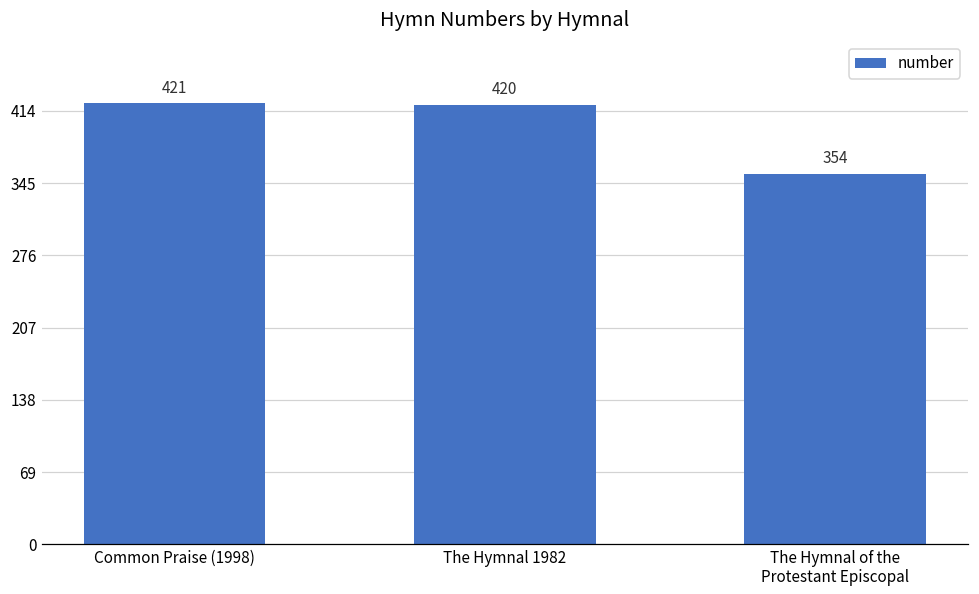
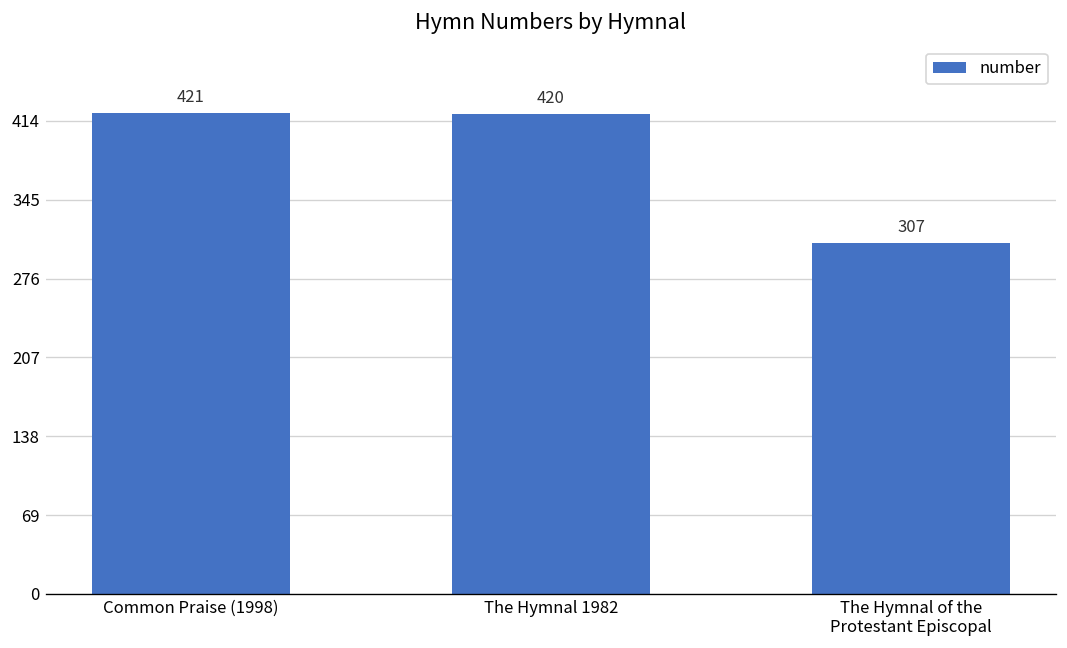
The Hymnal of the Protestant Episcopal: 354 -> 307
